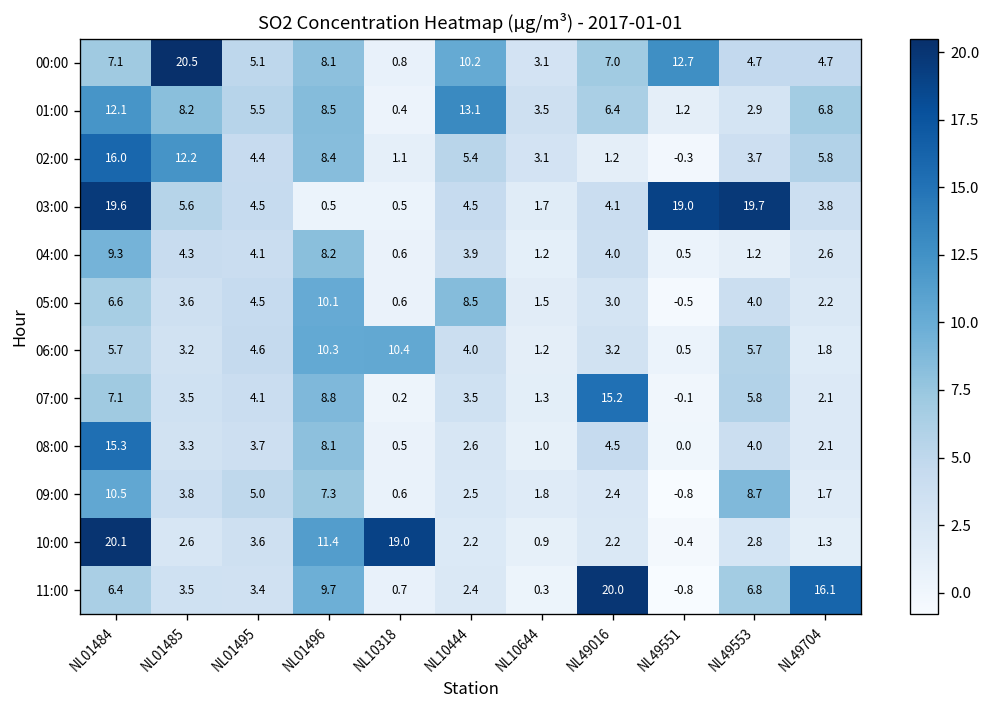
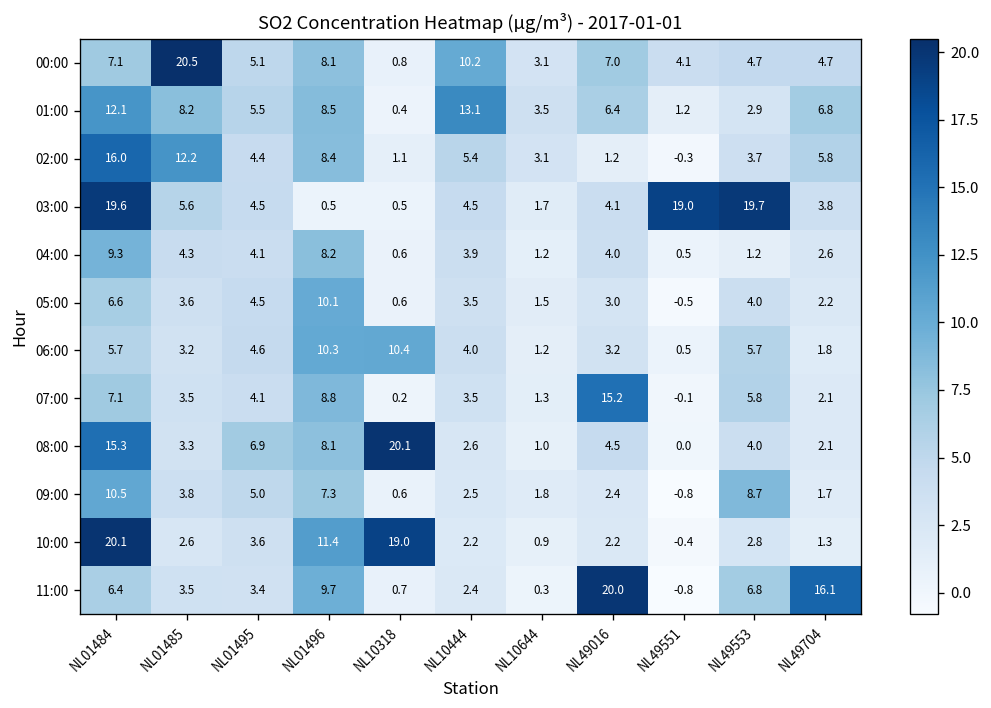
00:00, NL49551: 12.7 -> 4.1
05:00, NL10444: 8.5 -> 3.5
08:00, NL01495: 3.7 -> 6.9
08:00, NL10318: 0.5 -> 20.1
